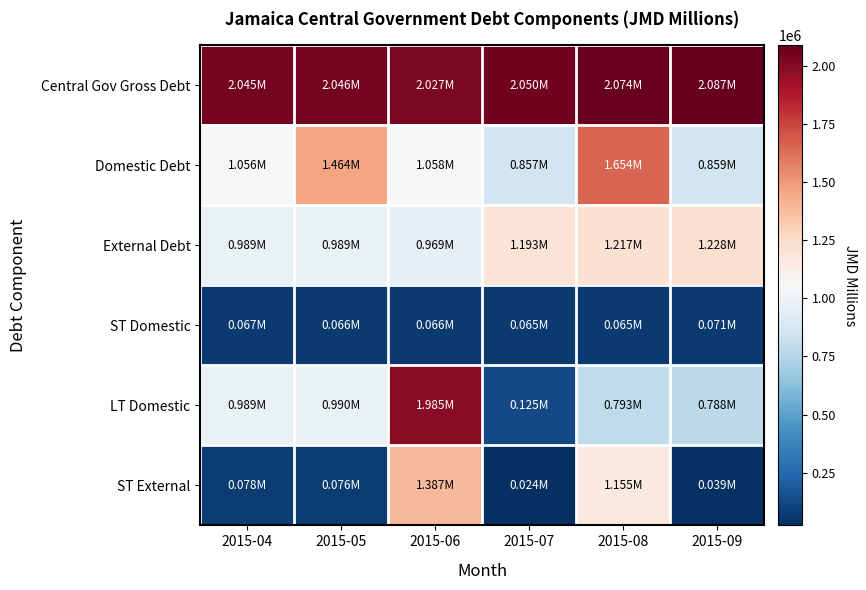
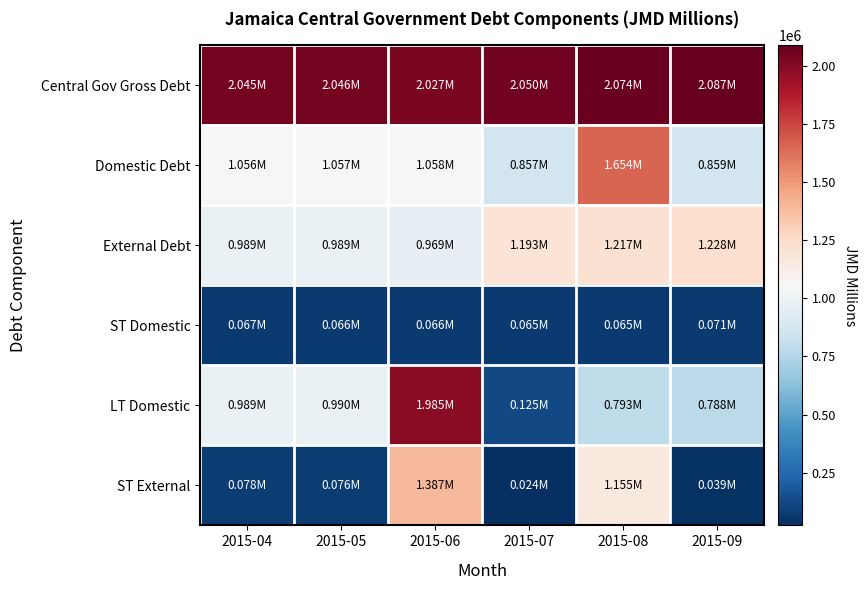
Domestic Debt, 2015-05: 1.464M -> 1.057M
